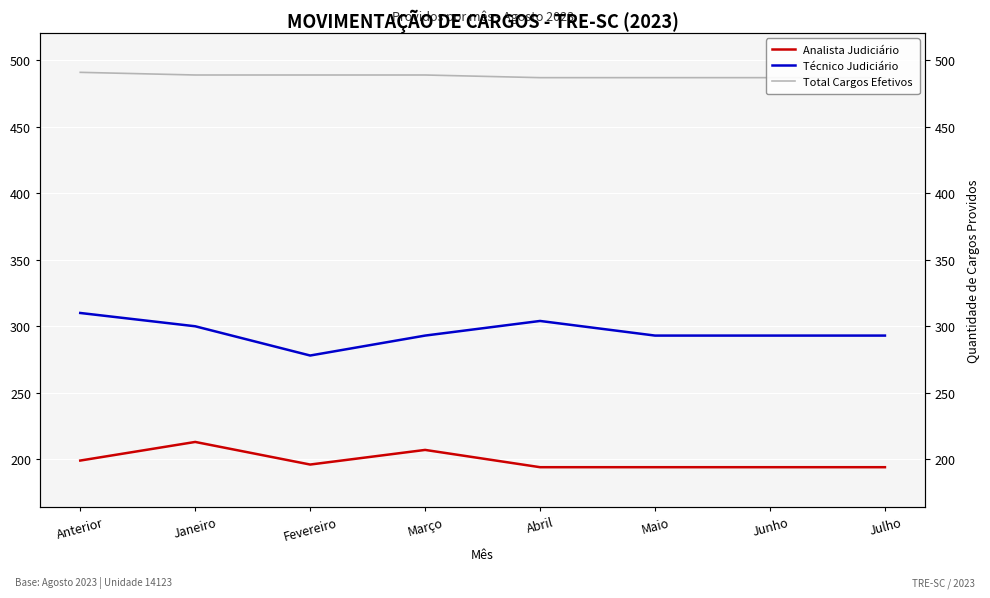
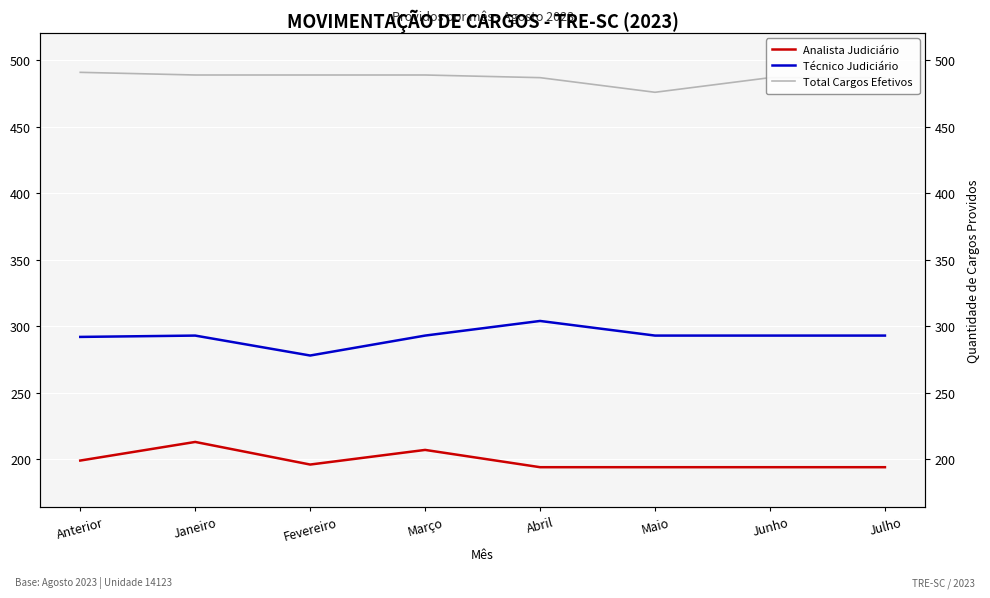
Técnico Judiciário, Anterior: 310 -> 292
Técnico Judiciário, Janeiro: 300 -> 293
Total Cargos Efetivos, Maio: 487 -> 476
